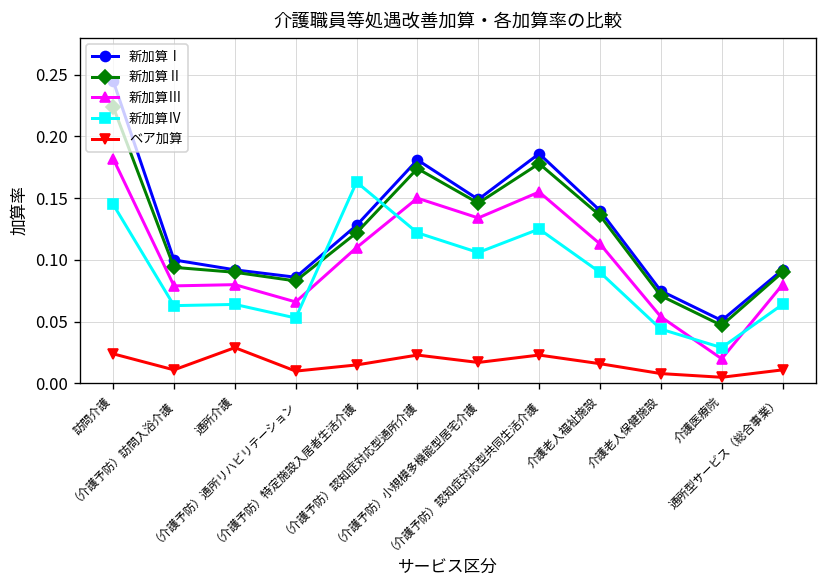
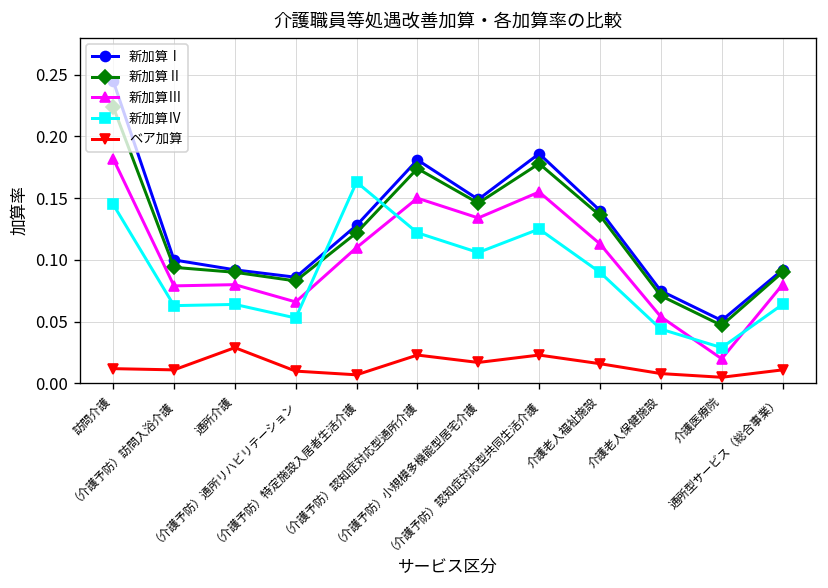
ベア加算, 訪問介護: 0.024 -> 0.012
ベア加算, （介護予防）特定施設入居者生活介護: 0.015 -> 0.007
